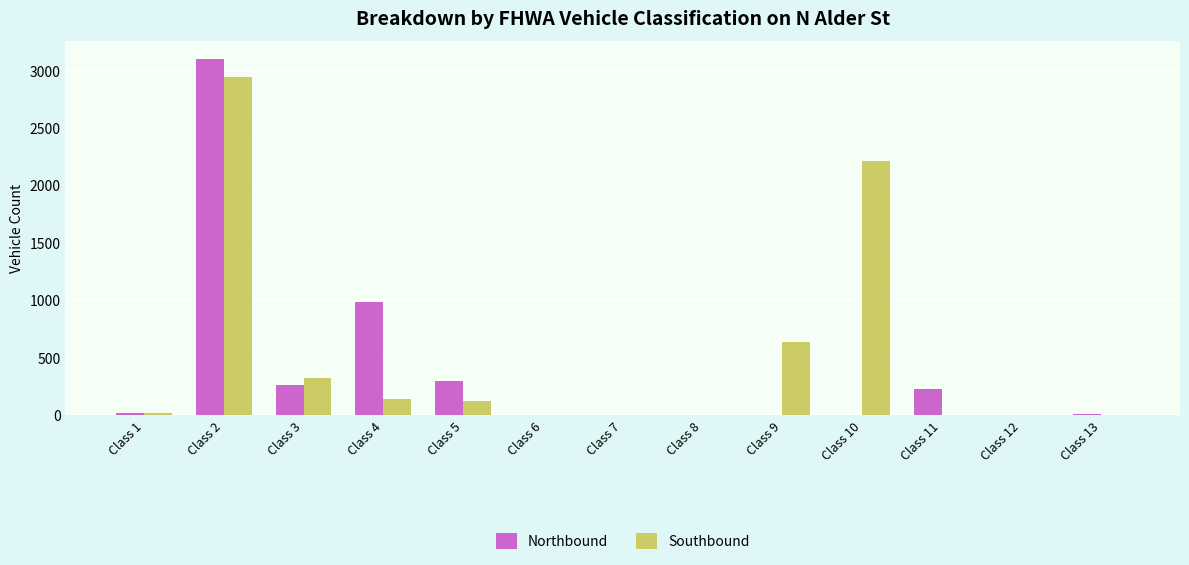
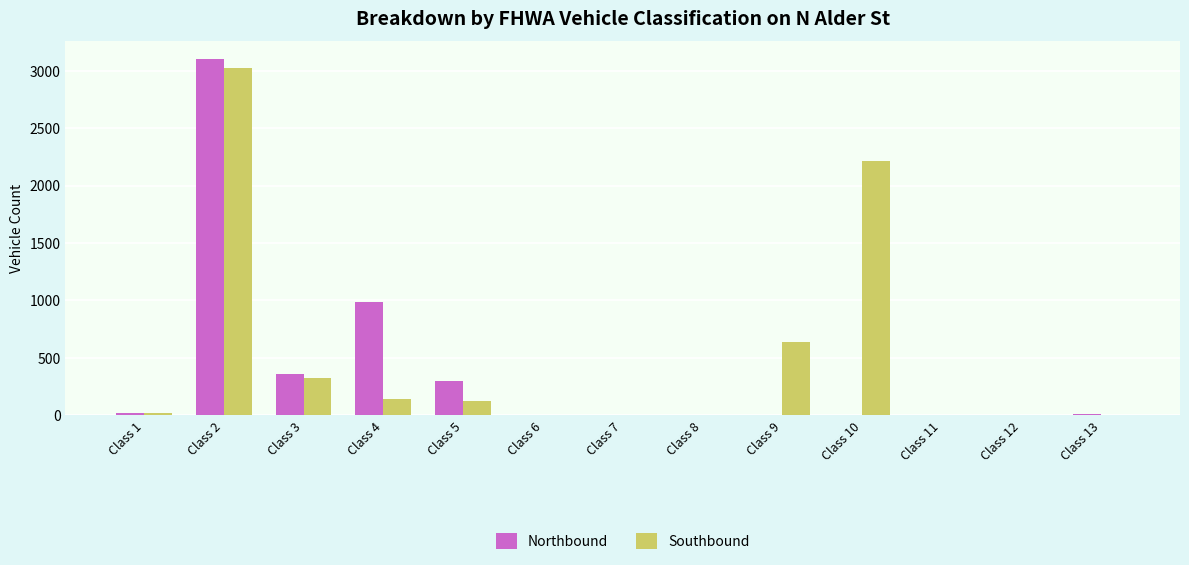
Southbound, Class 2: 2950 -> 3020
Northbound, Class 3: 270 -> 360
Northbound, Class 11: 230 -> 0
